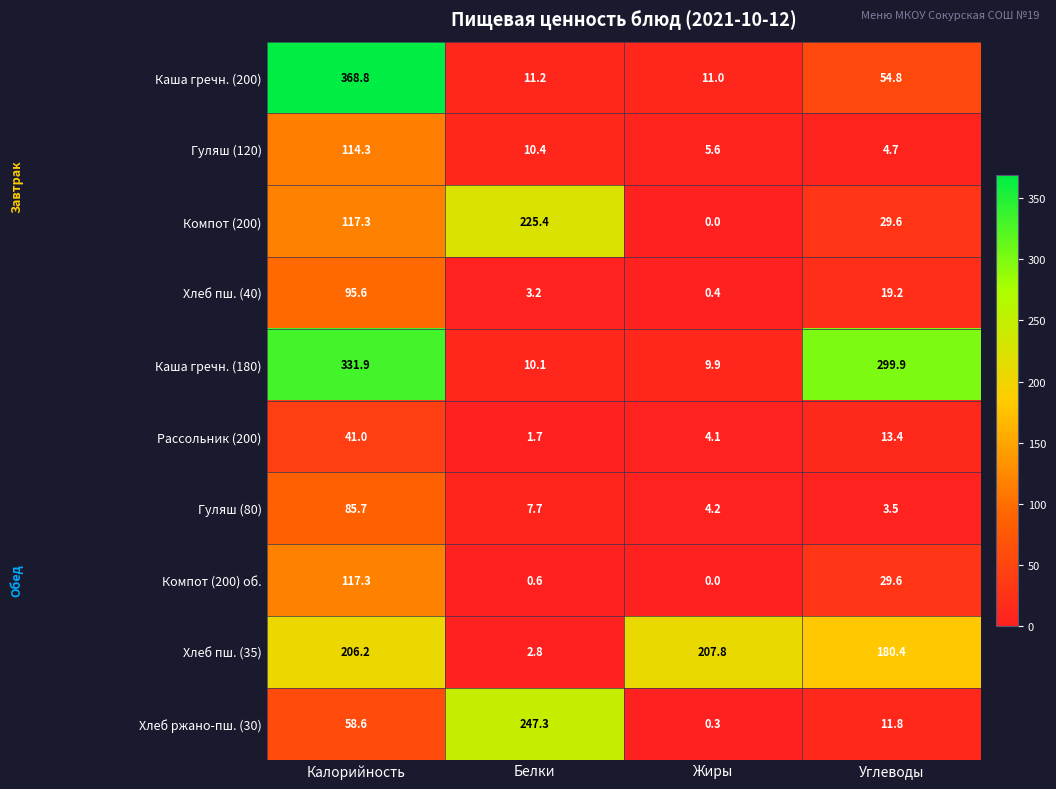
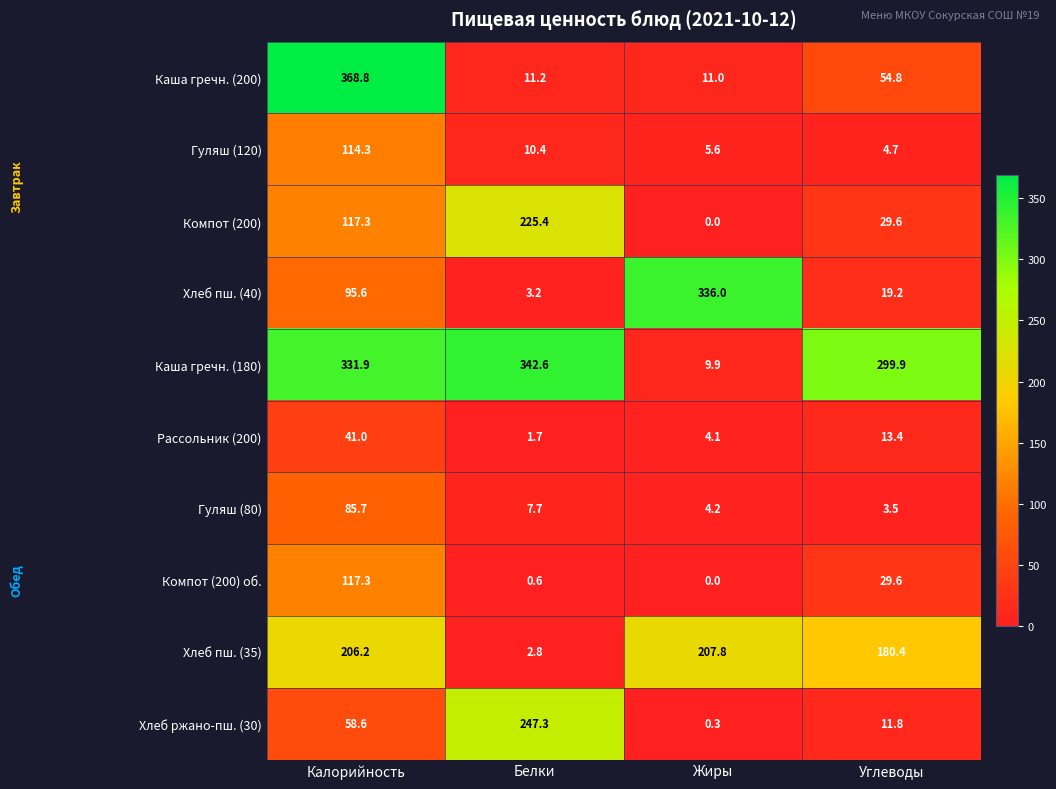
Хлеб пш. (40), Жиры: 0.4 -> 336.0
Каша гречн. (180), Белки: 10.1 -> 342.6
